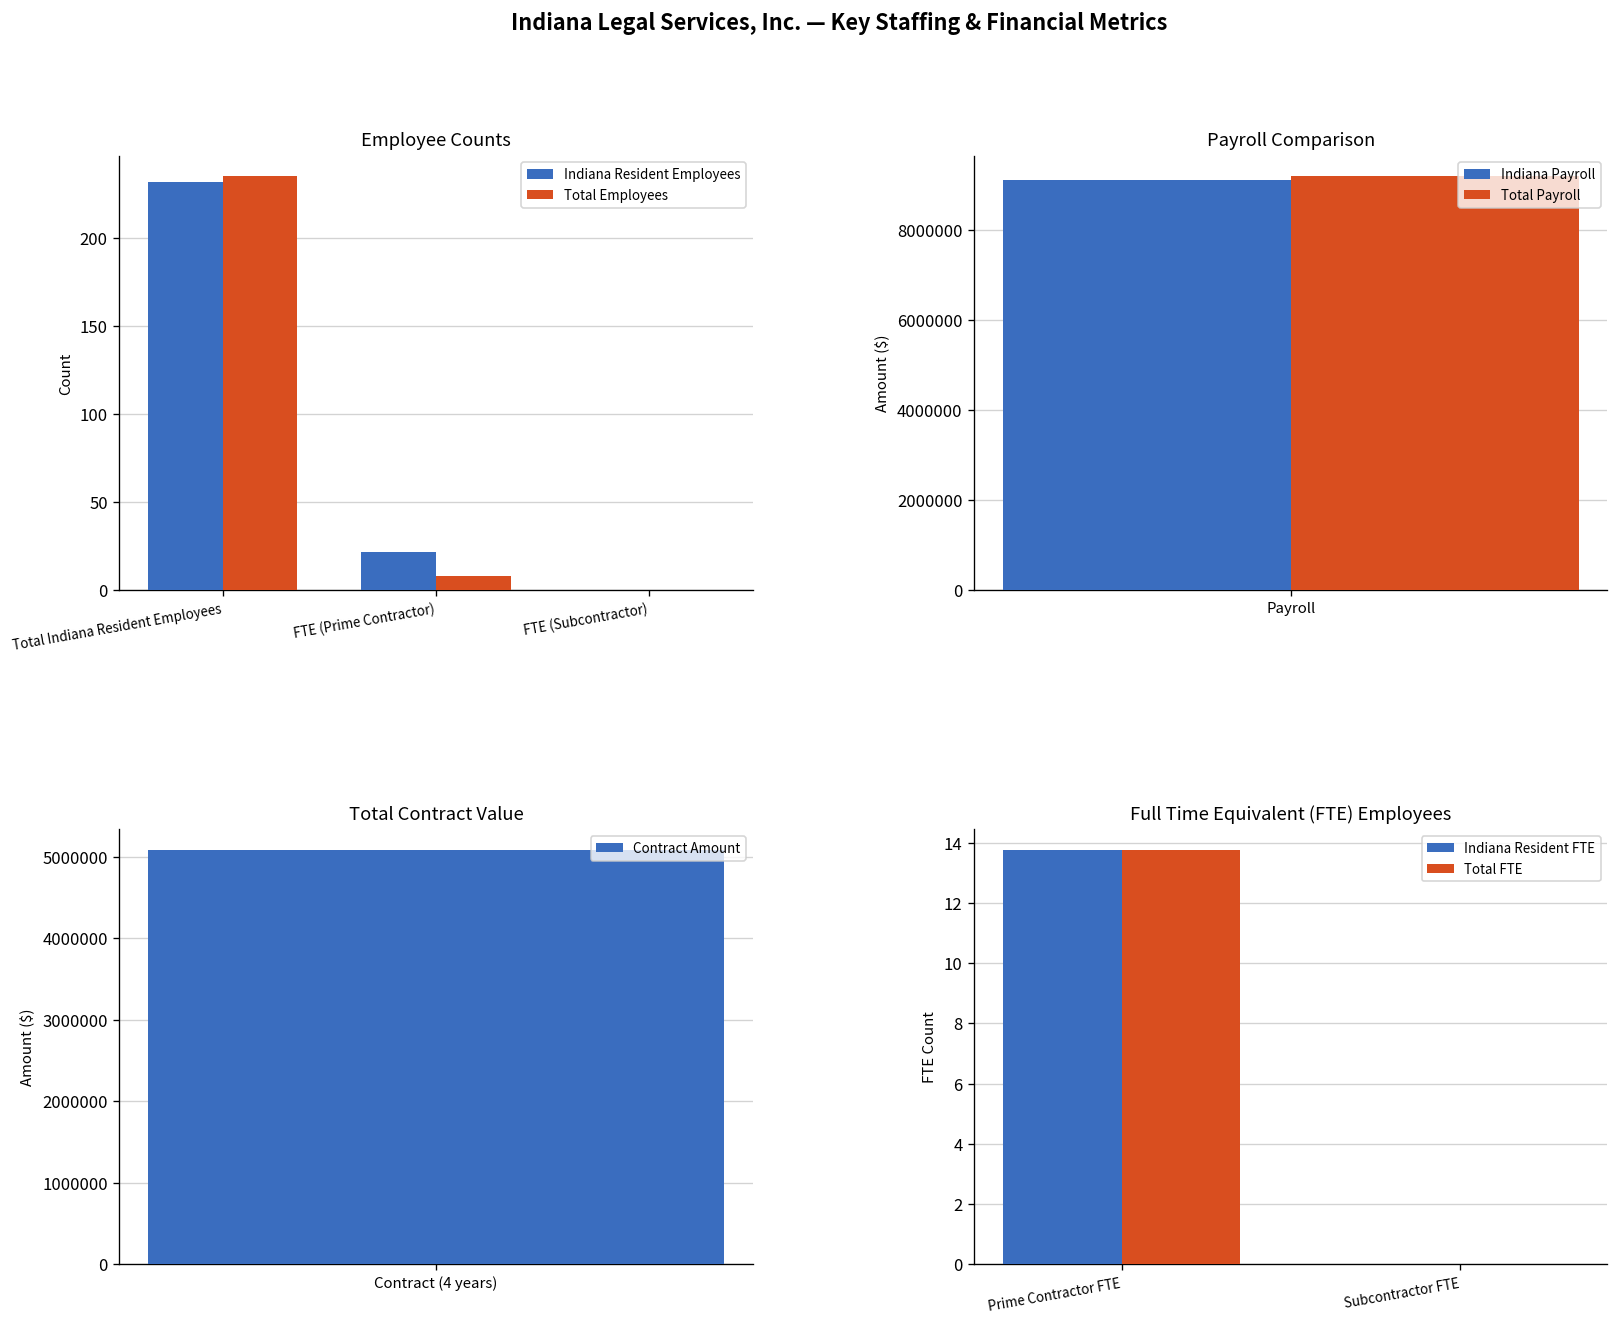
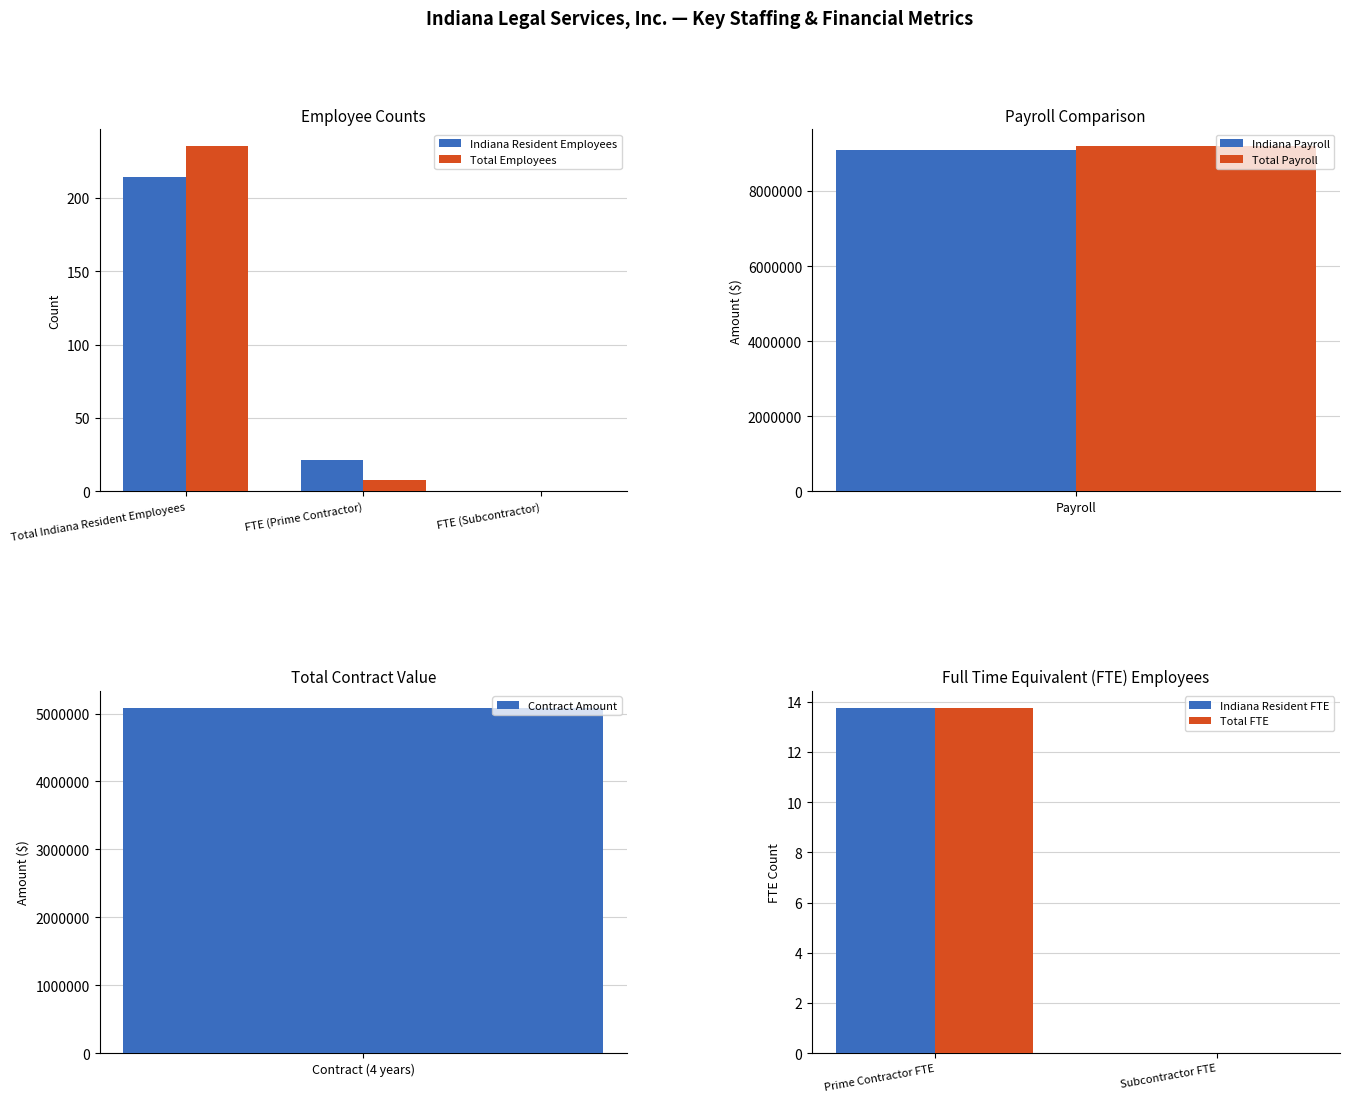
Employee Counts, Indiana Resident Employees, Total Indiana Resident Employees: 232 -> 214
